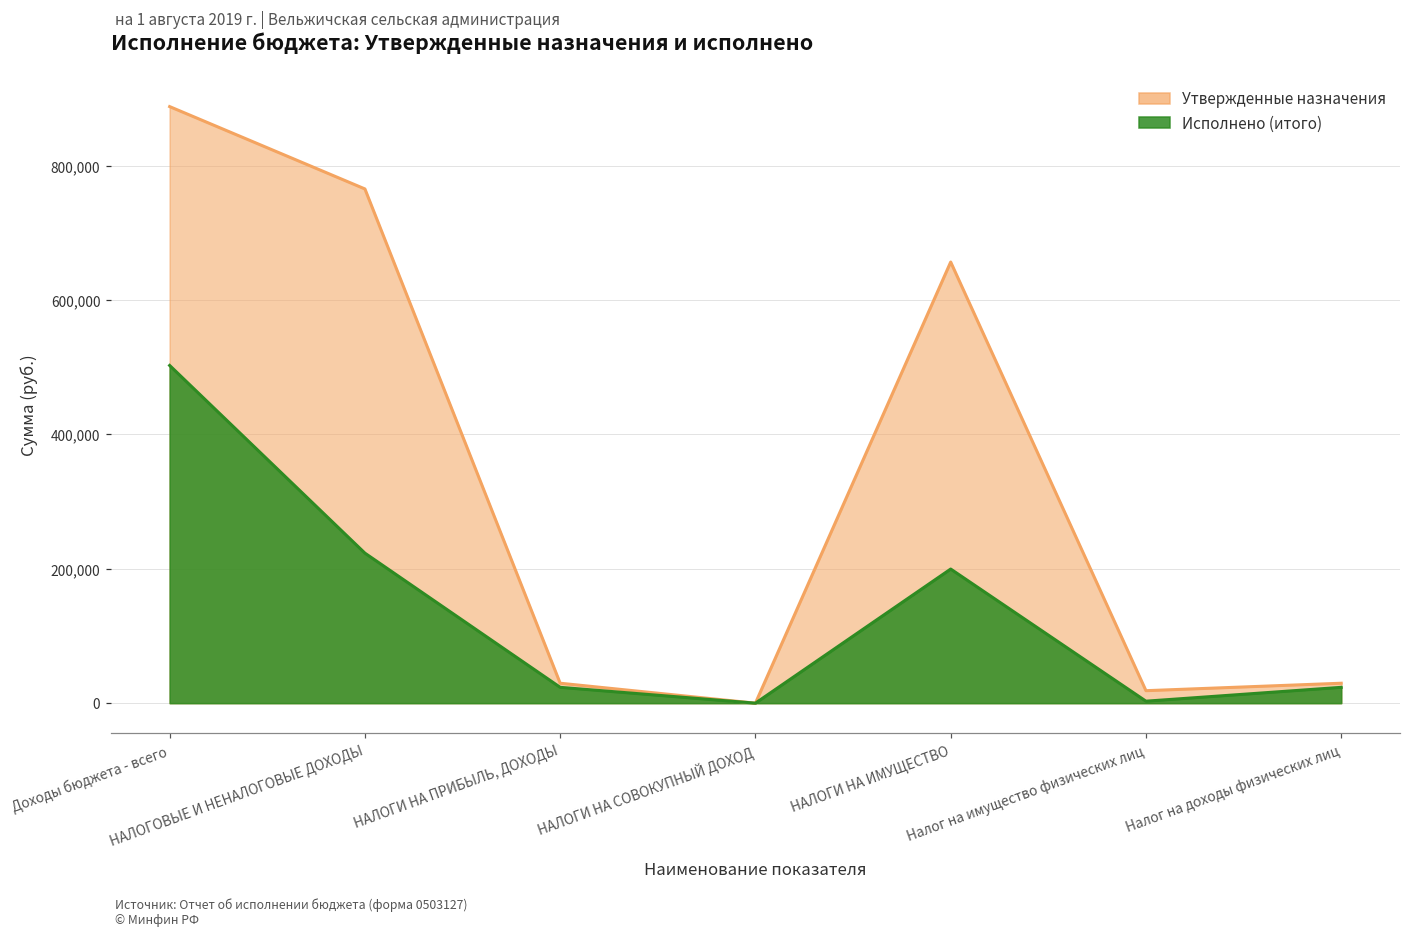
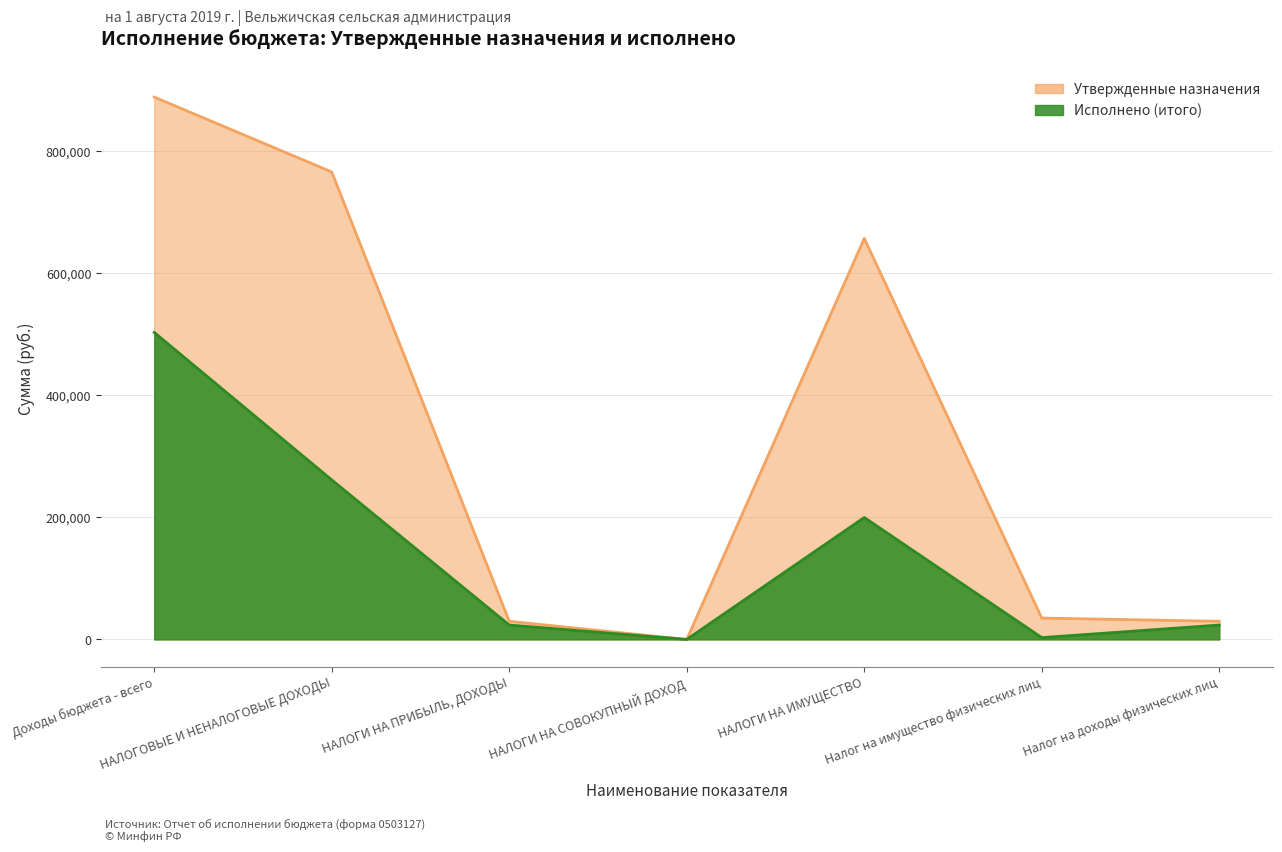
Исполнено (итого), НАЛОГОВЫЕ И НЕНАЛОГОВЫЕ ДОХОДЫ: 220,000 -> 260,000
Утвержденные назначения, Налог на имущество физических лиц: 20,000 -> 40,000
